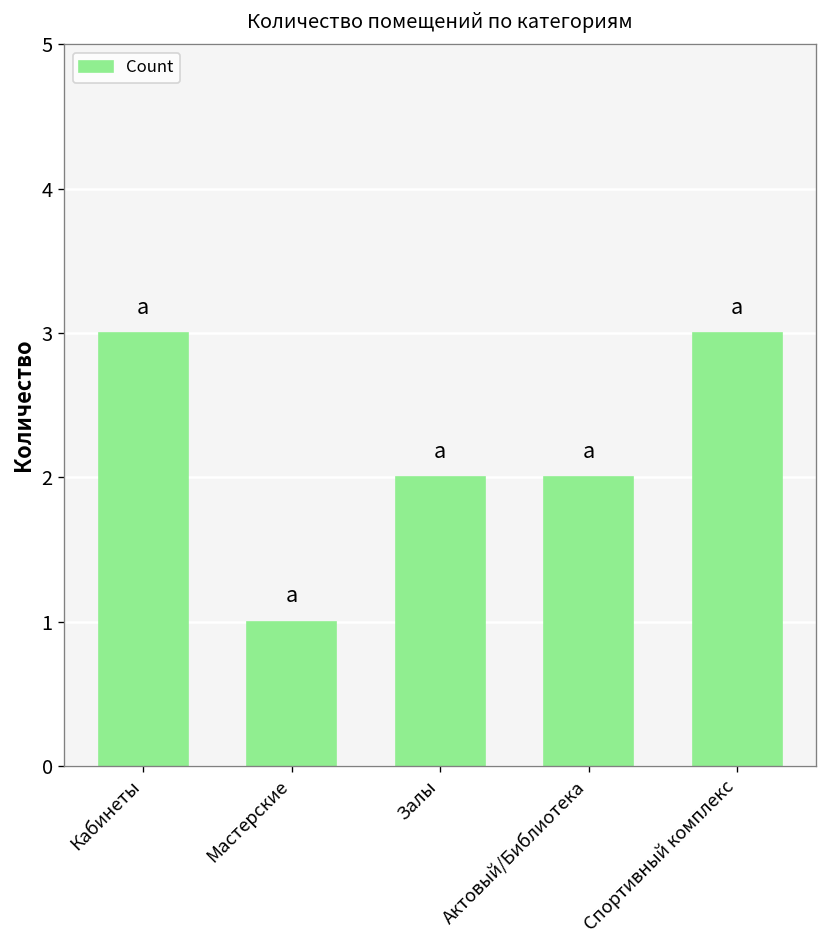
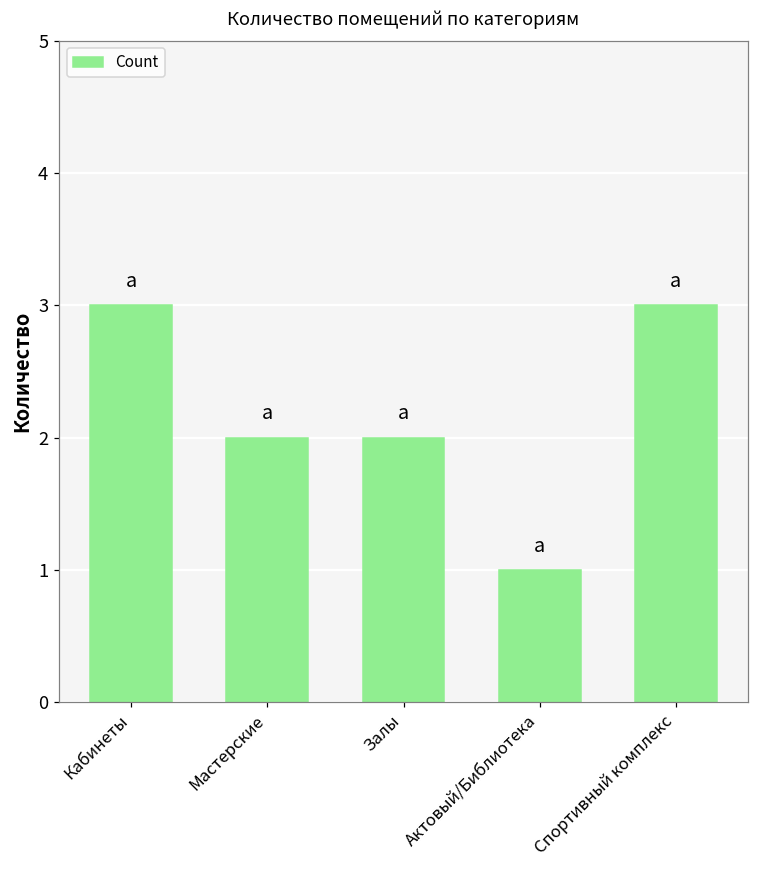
Мастерские: 1 -> 2
Актовый/Библиотека: 2 -> 1
